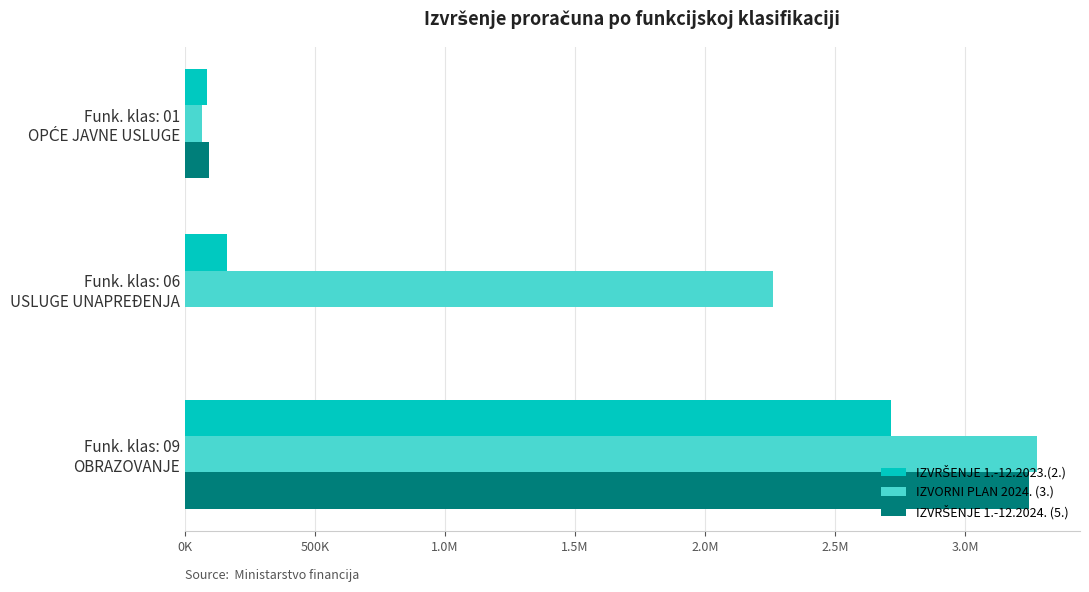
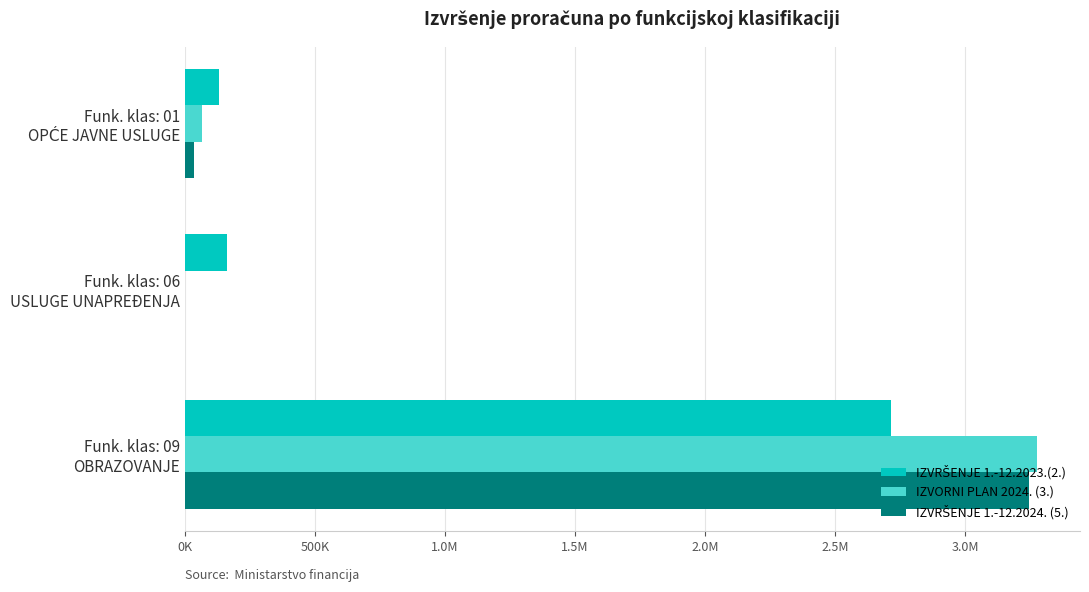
IZVRŠENJE 1.-12.2023.(2.), Funk. klas: 01 OPĆE JAVNE USLUGE: 90000 -> 130000
IZVRŠENJE 1.-12.2024. (5.), Funk. klas: 01 OPĆE JAVNE USLUGE: 90000 -> 40000
IZVORNI PLAN 2024. (3.), Funk. klas: 06 USLUGE UNAPREĐENJA: 2260000 -> 0
